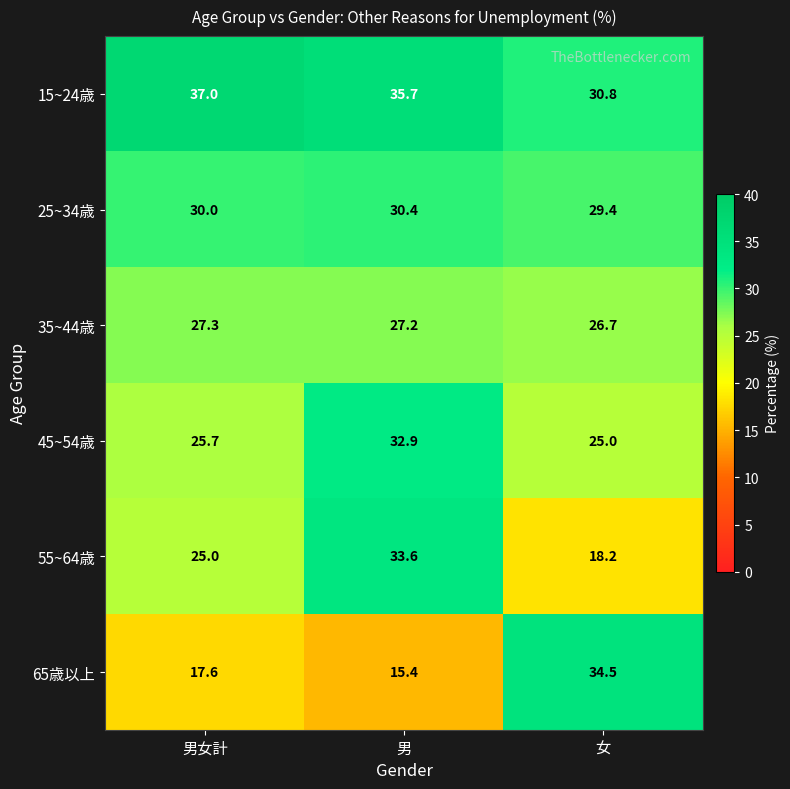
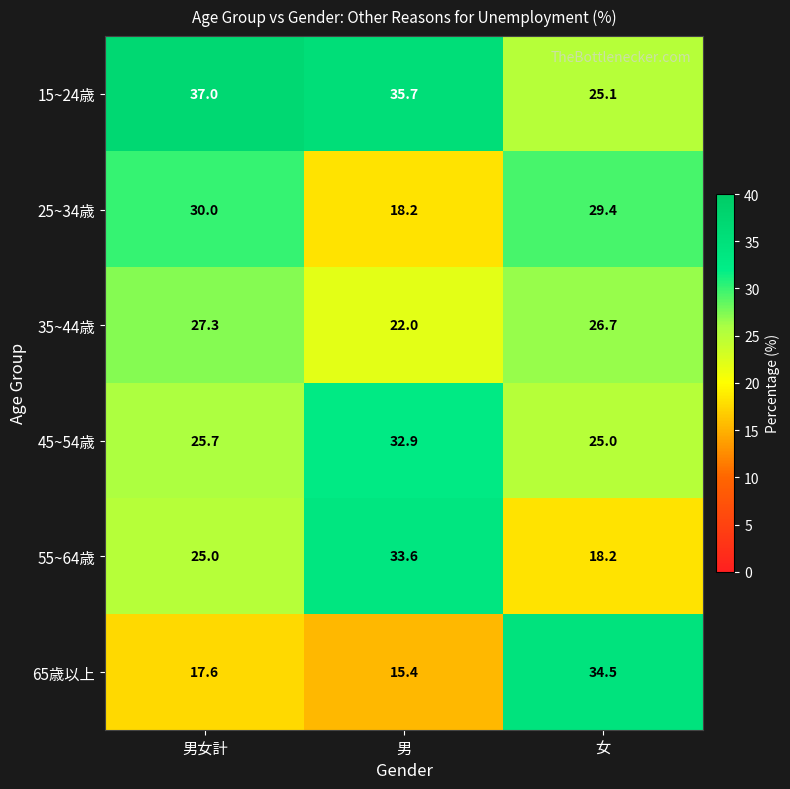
15~24歳, 女: 30.8 -> 25.1
25~34歳, 男: 30.4 -> 18.2
35~44歳, 男: 27.2 -> 22.0
